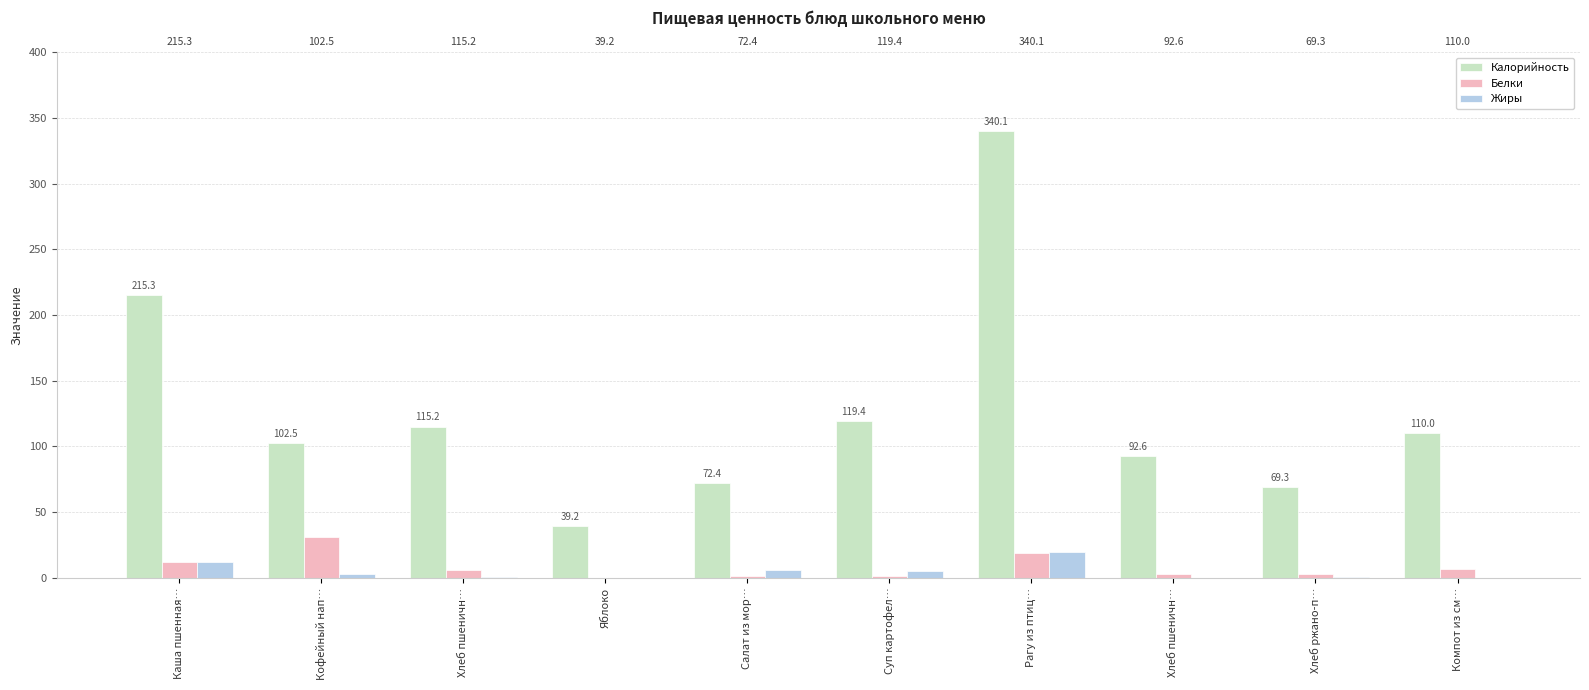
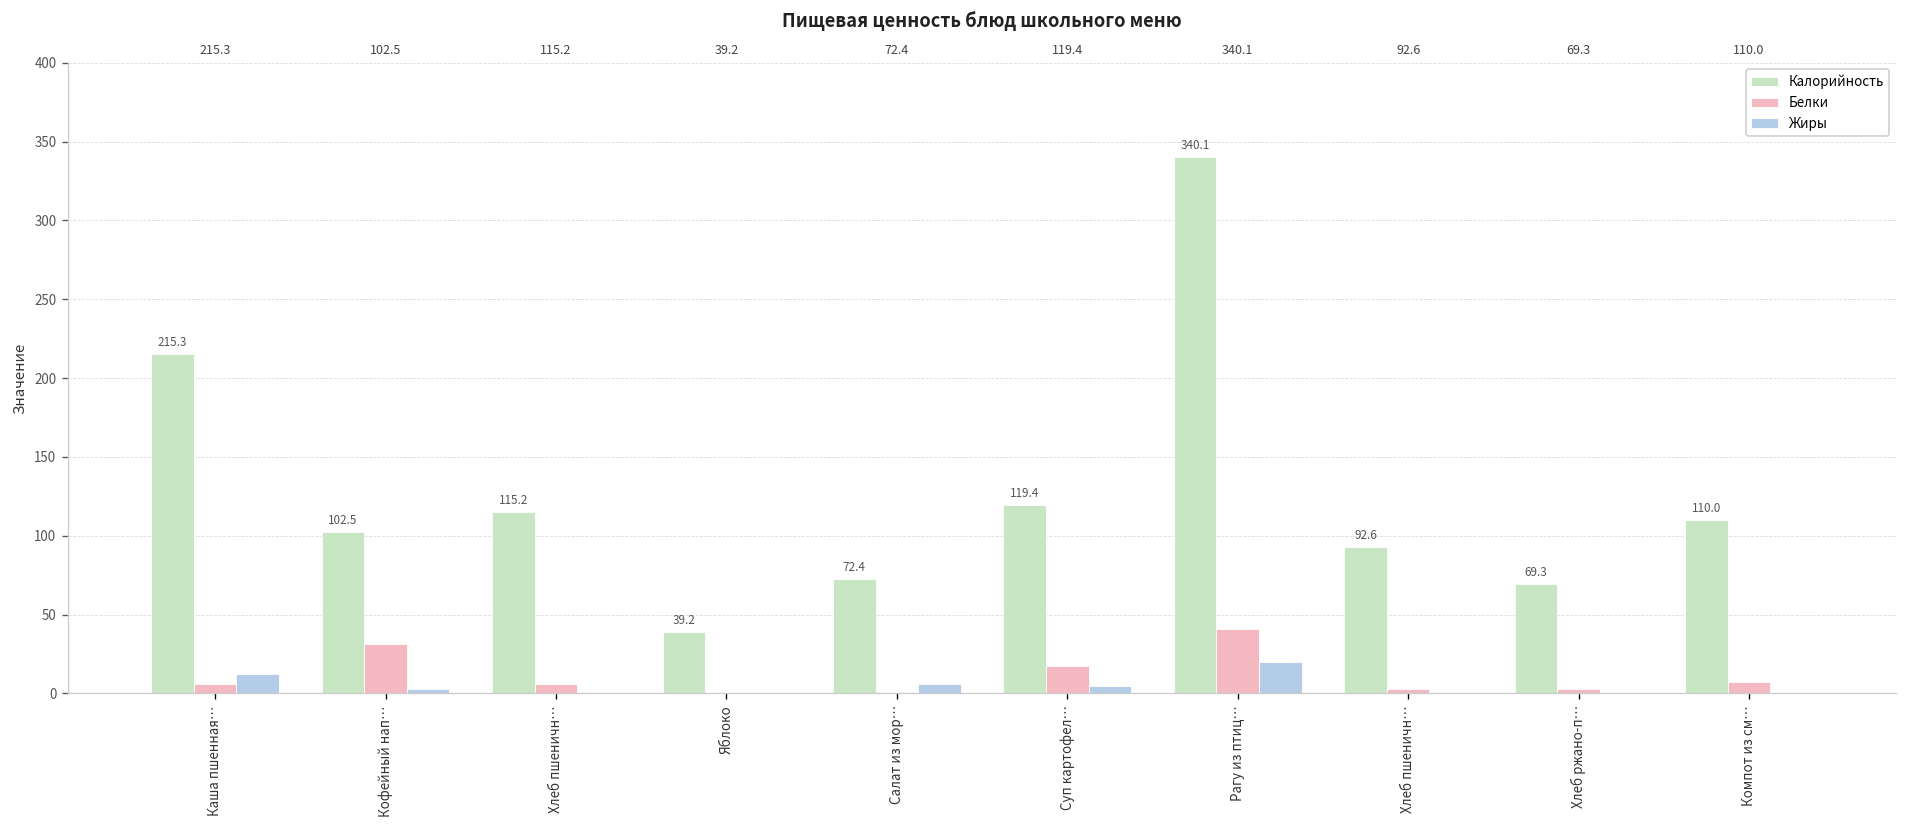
Белки, Каша пшенная…: 12 -> 6
Белки, Суп картофел…: 2 -> 18
Белки, Рагу из птиц…: 19 -> 41
